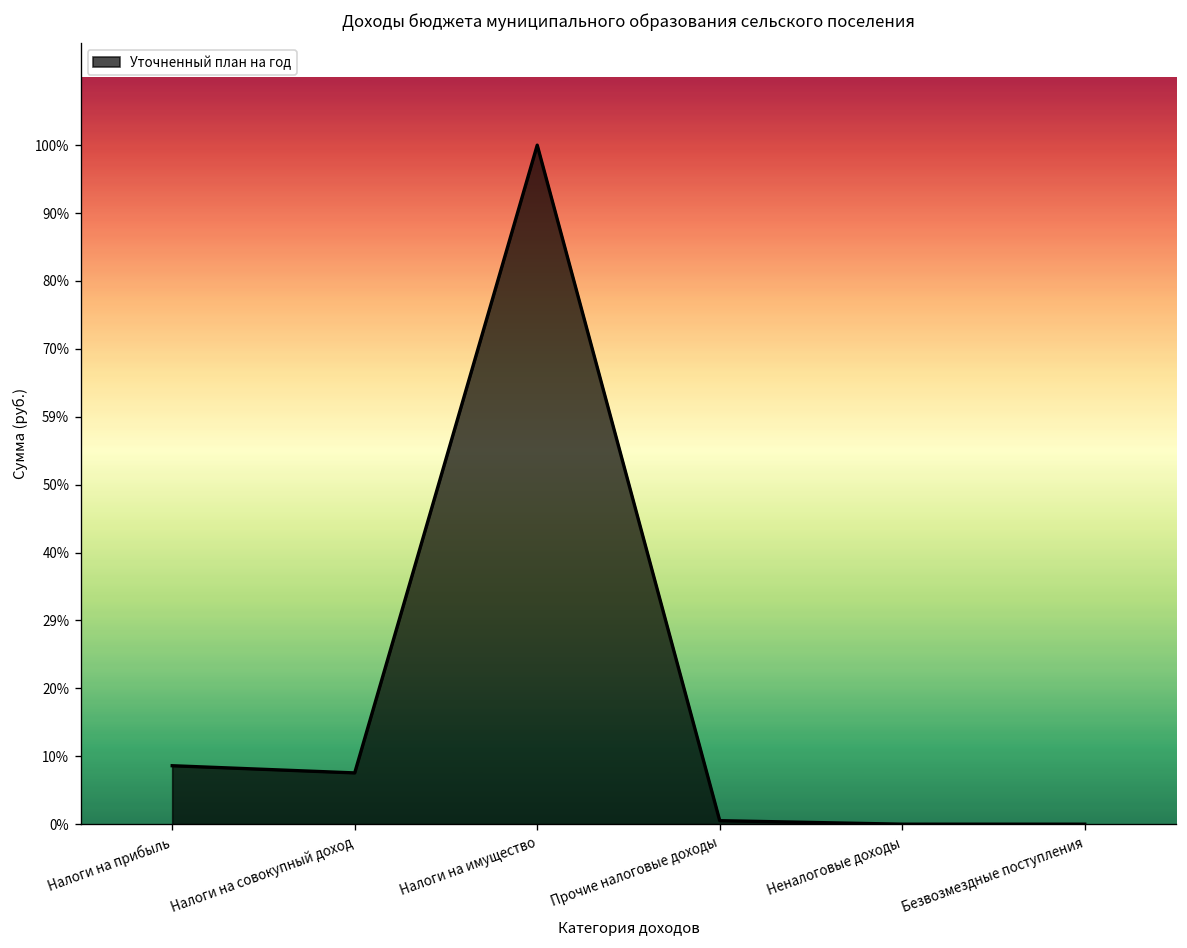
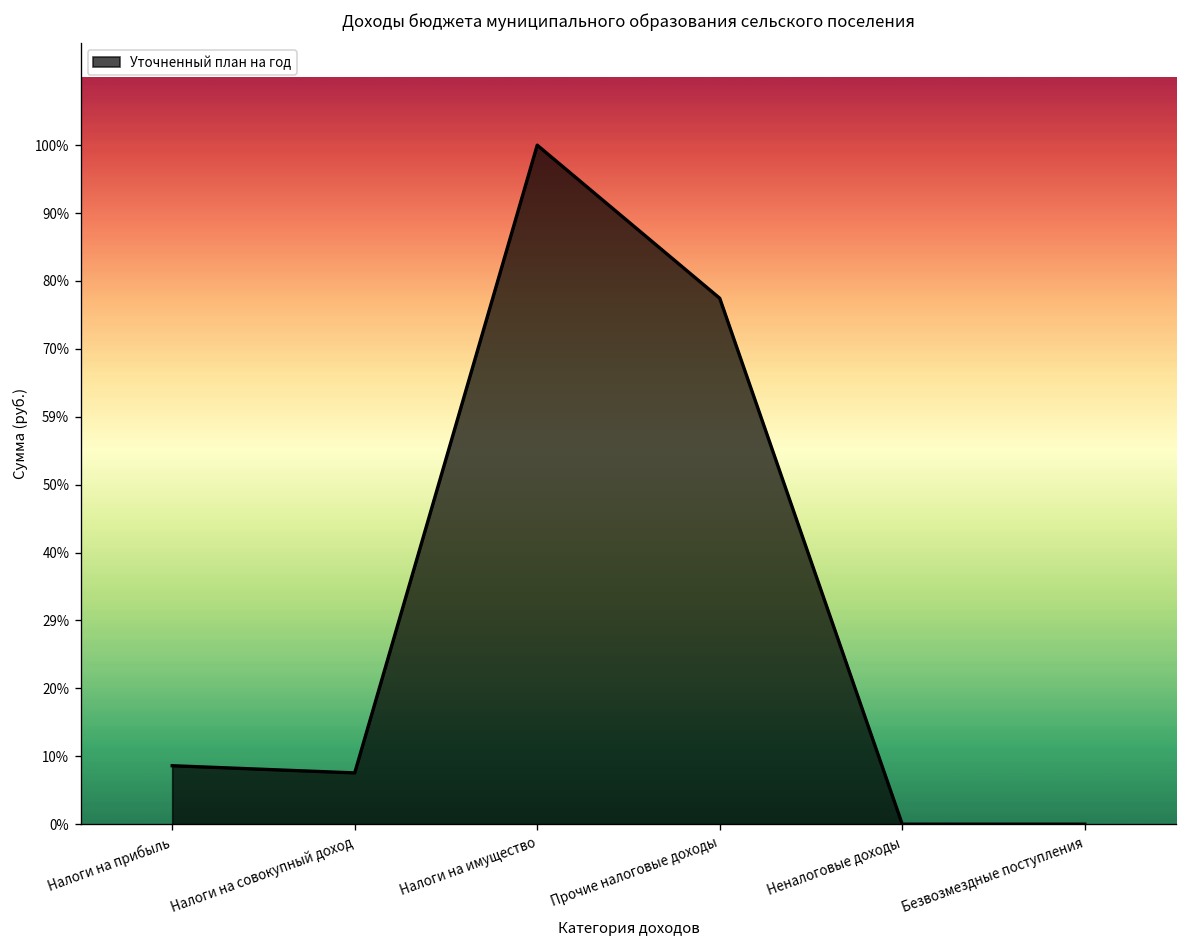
Прочие налоговые доходы: 1% -> 77%
